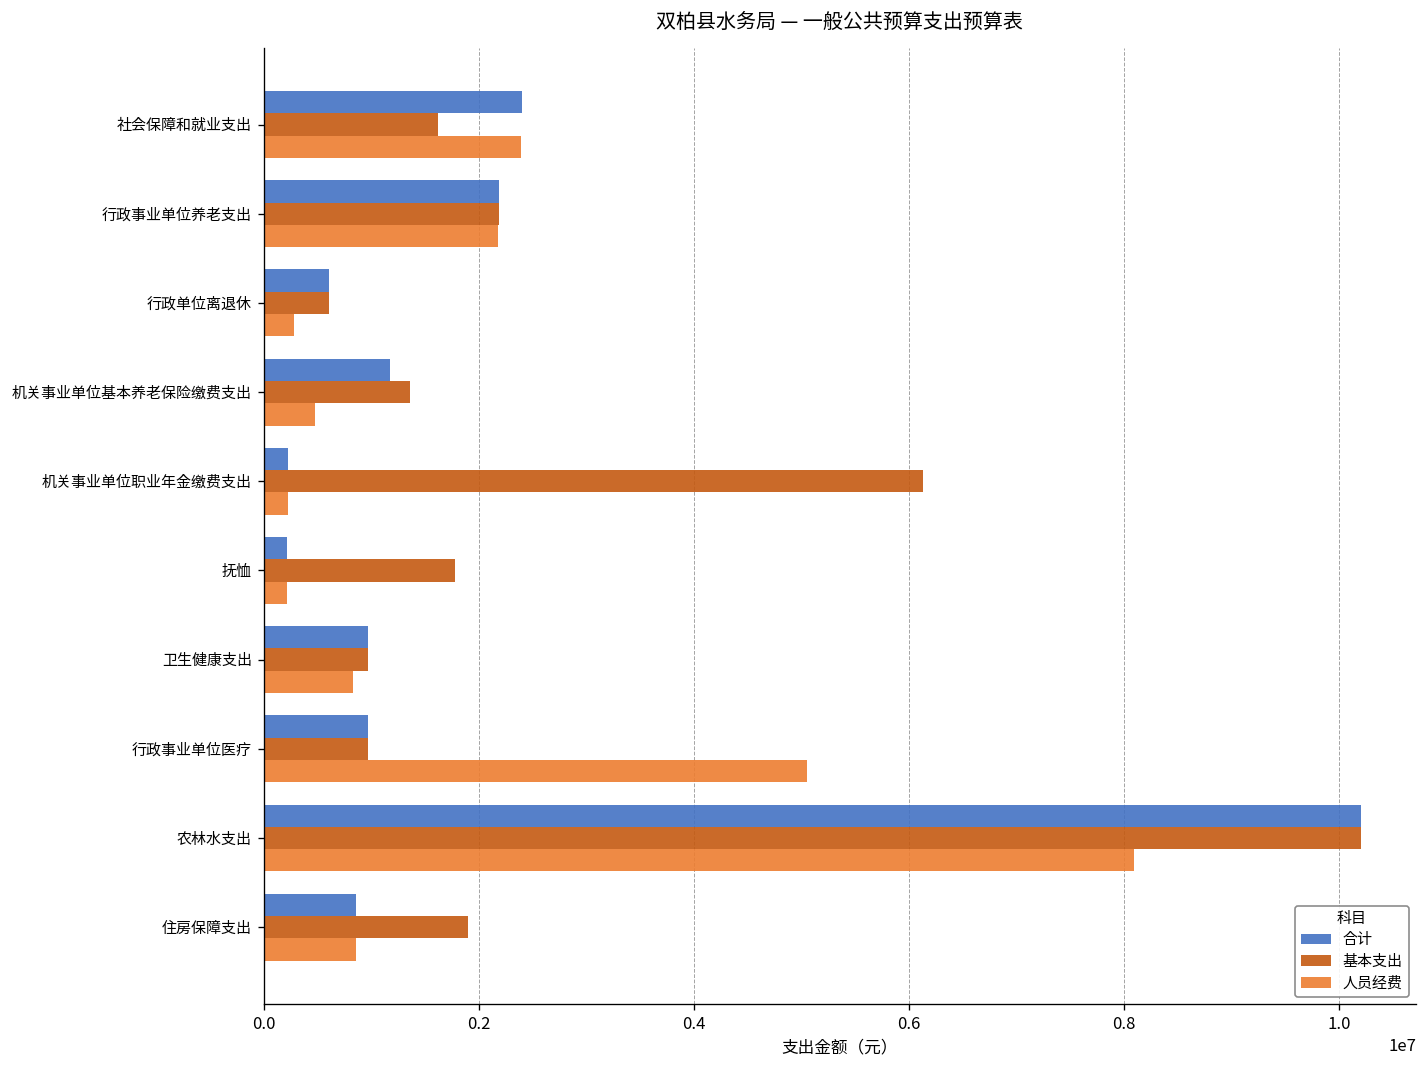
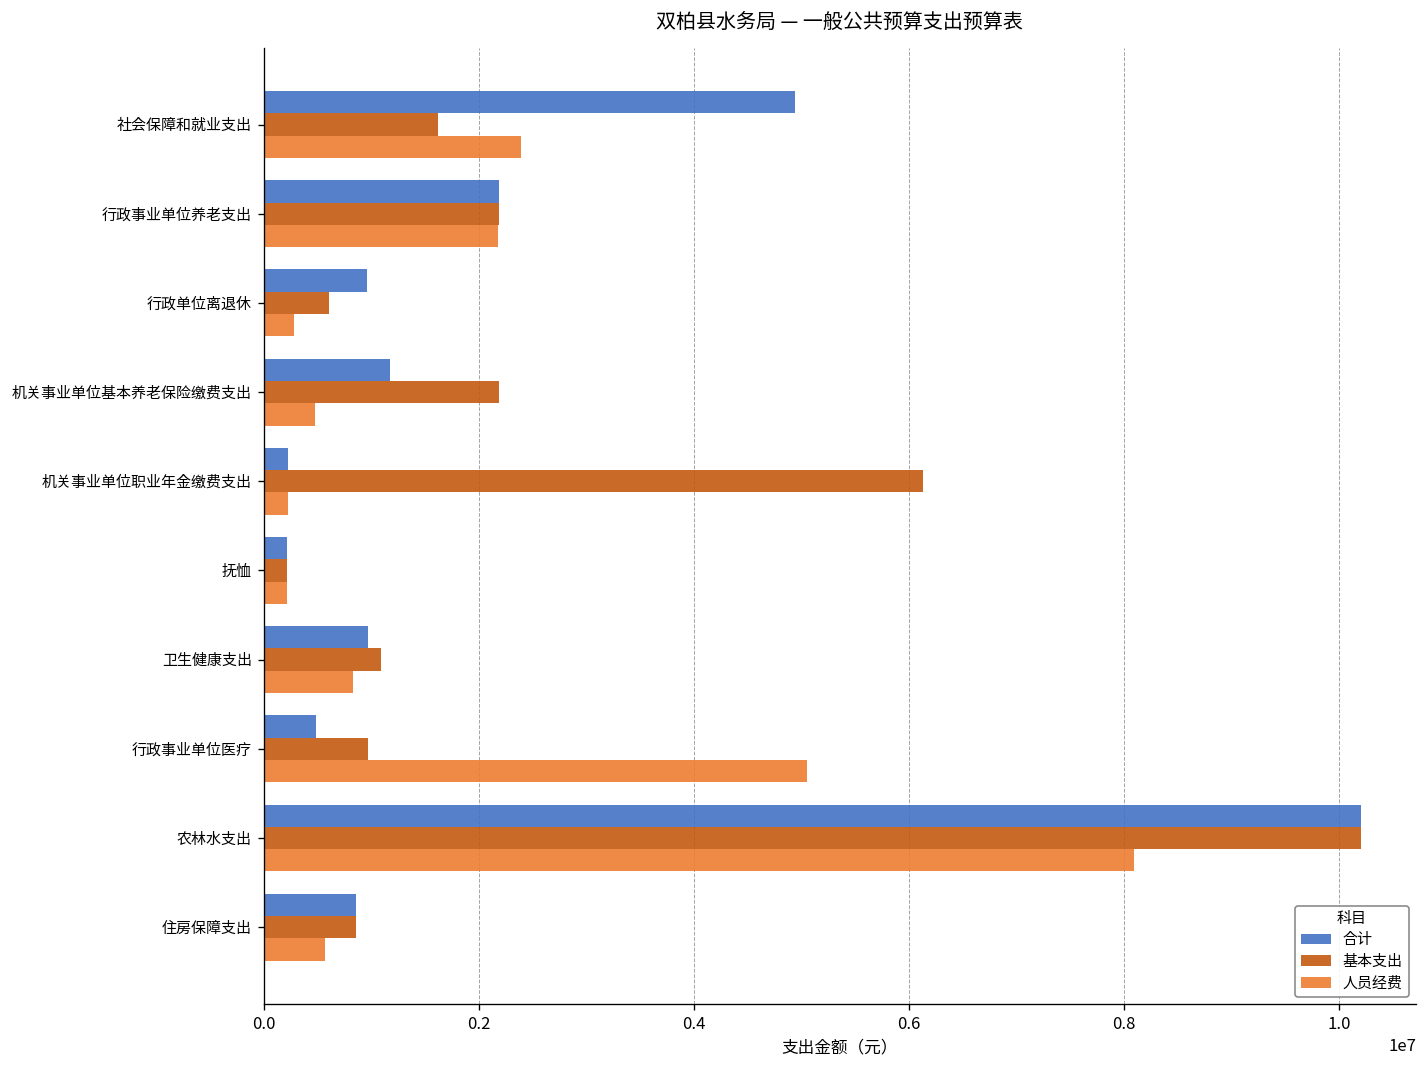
合计, 社会保障和就业支出: 2400000 -> 4900000
合计, 行政单位离退休: 600000 -> 1000000
基本支出, 机关事业单位基本养老保险缴费支出: 1400000 -> 2200000
基本支出, 抚恤: 1800000 -> 200000
基本支出, 卫生健康支出: 1000000 -> 1100000
合计, 行政事业单位医疗: 1000000 -> 500000
基本支出, 住房保障支出: 1900000 -> 900000
人员经费, 住房保障支出: 900000 -> 600000
